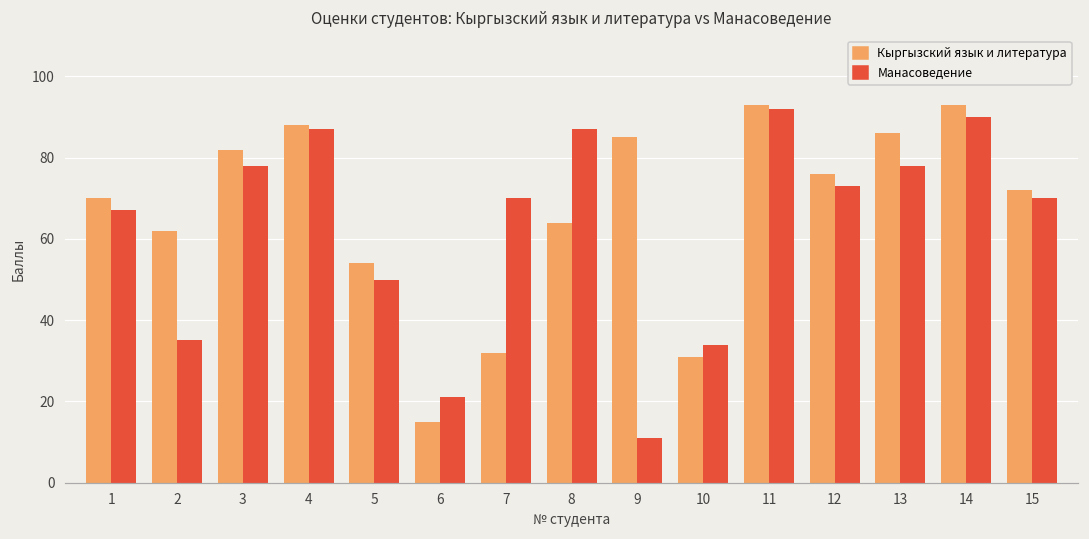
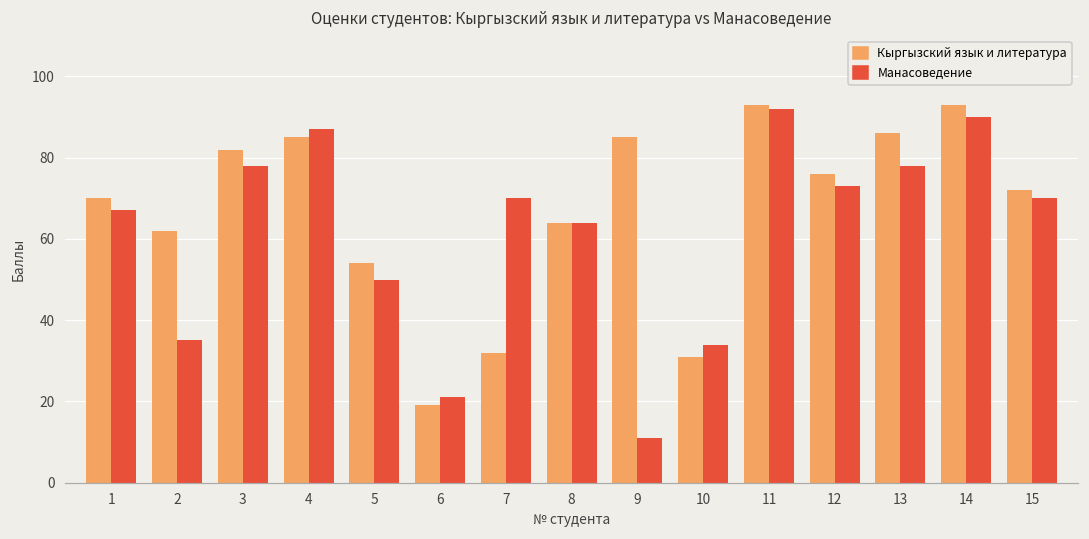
Кыргызский язык и литература, 4: 88 -> 85
Кыргызский язык и литература, 6: 15 -> 19
Манасоведение, 8: 87 -> 64
